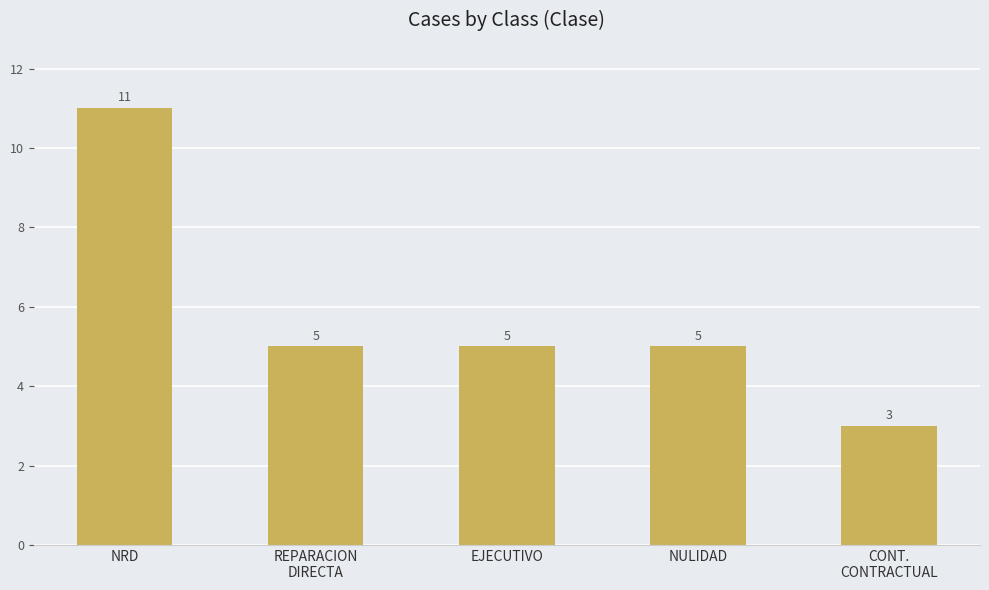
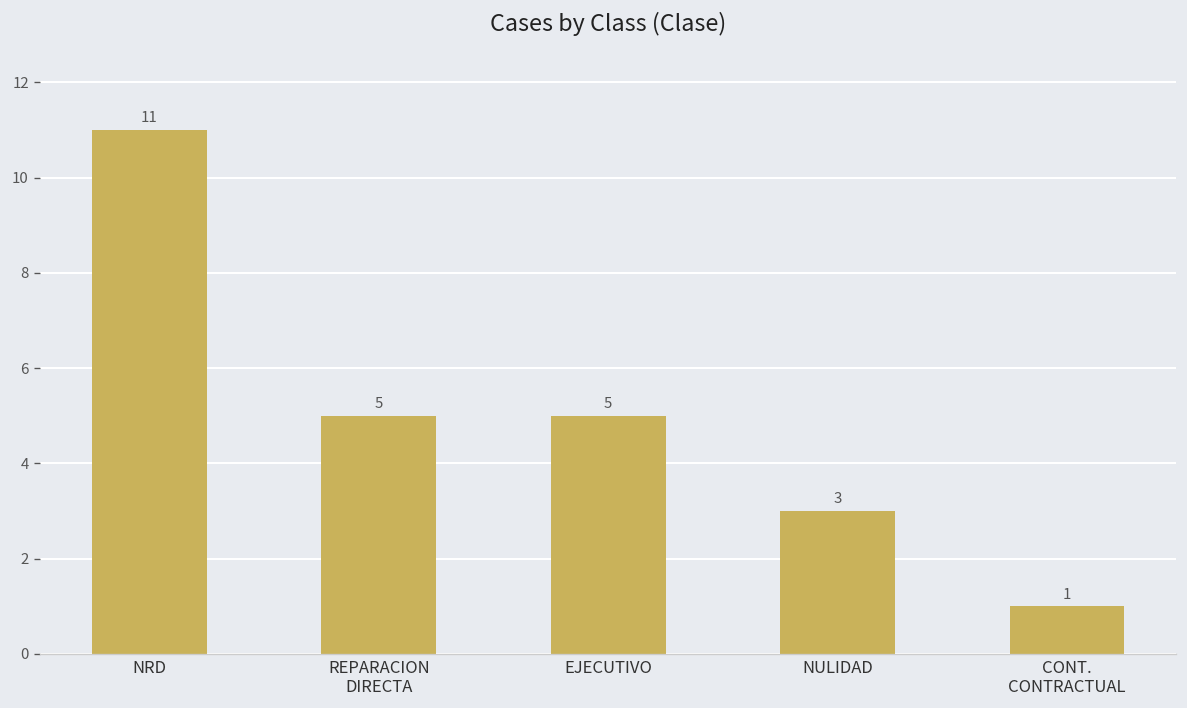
NULIDAD: 5 -> 3
CONT. CONTRACTUAL: 3 -> 1
